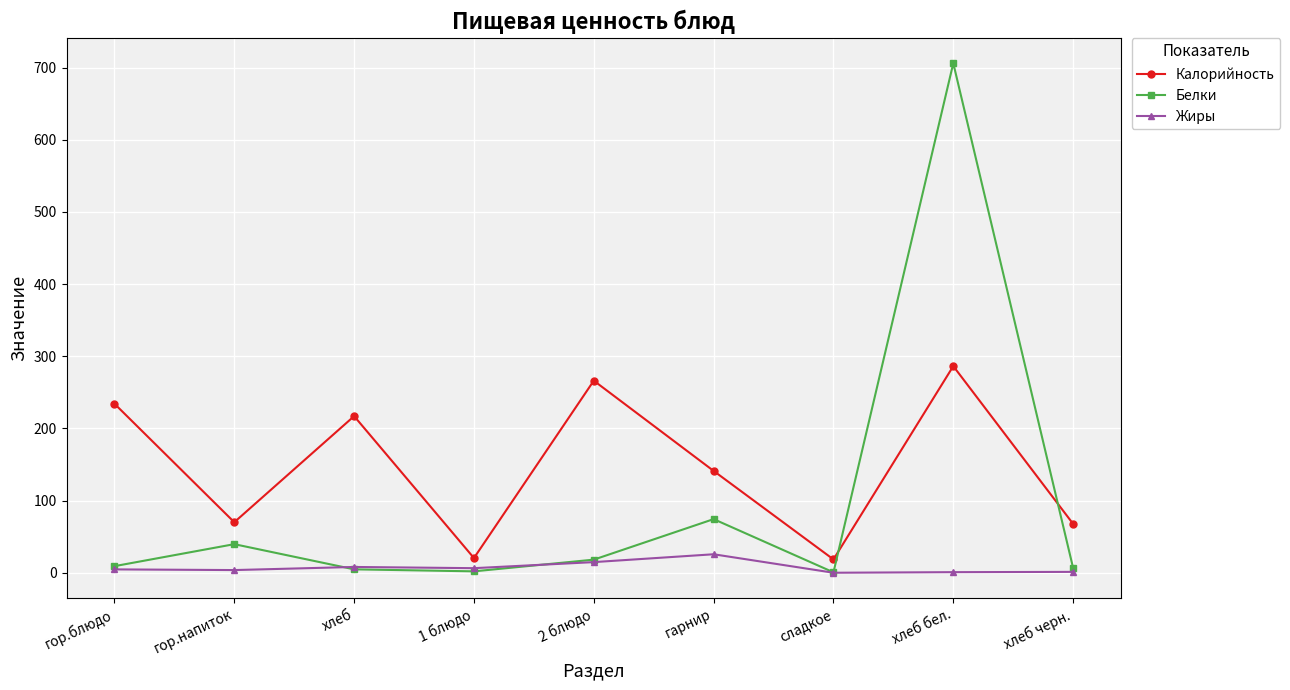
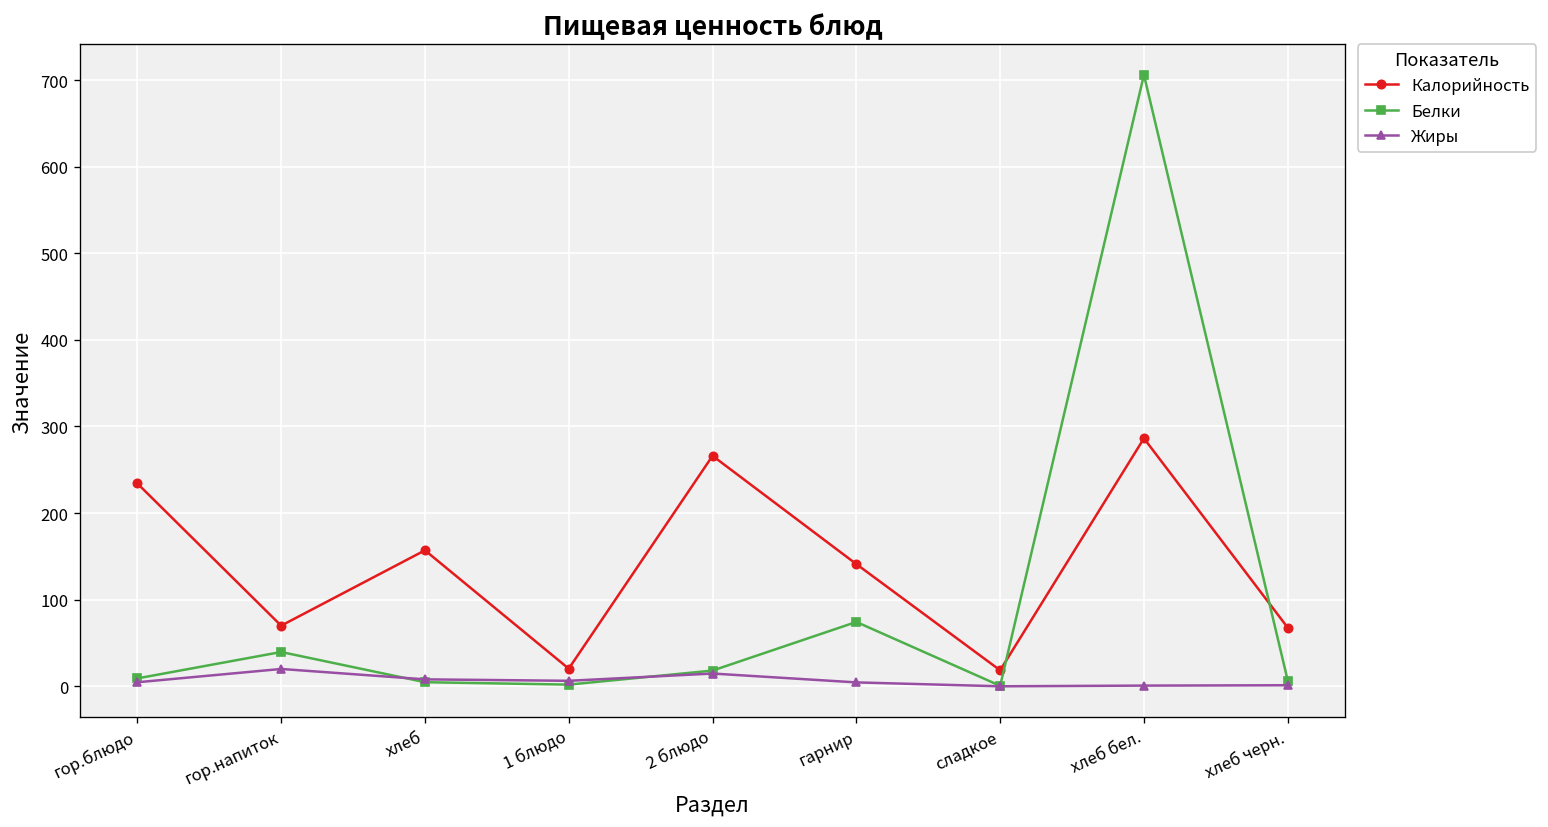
Жиры, гор.напиток: 0 -> 20
Калорийность, хлеб: 220 -> 160
Жиры, гарнир: 30 -> 0
